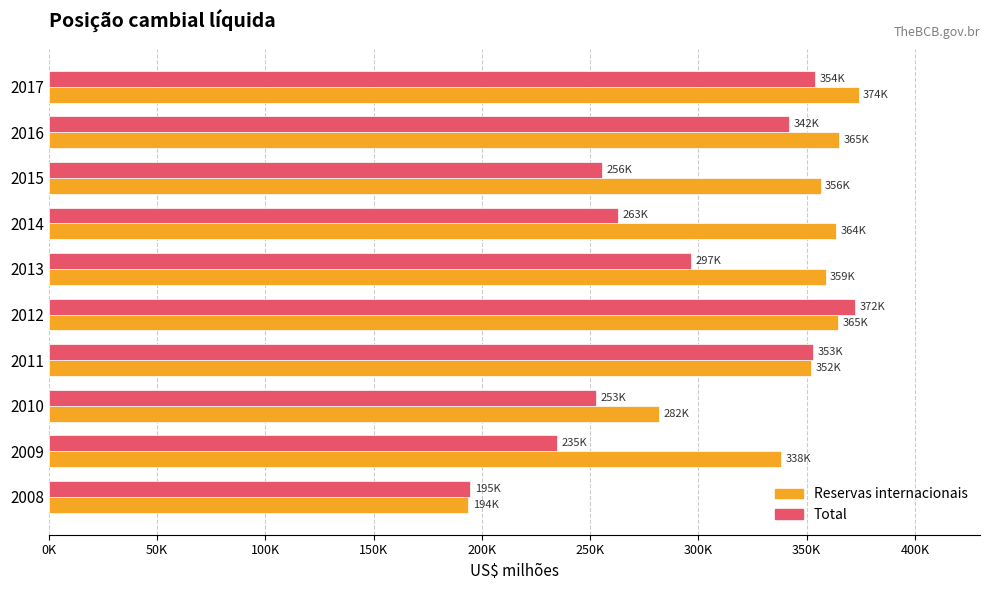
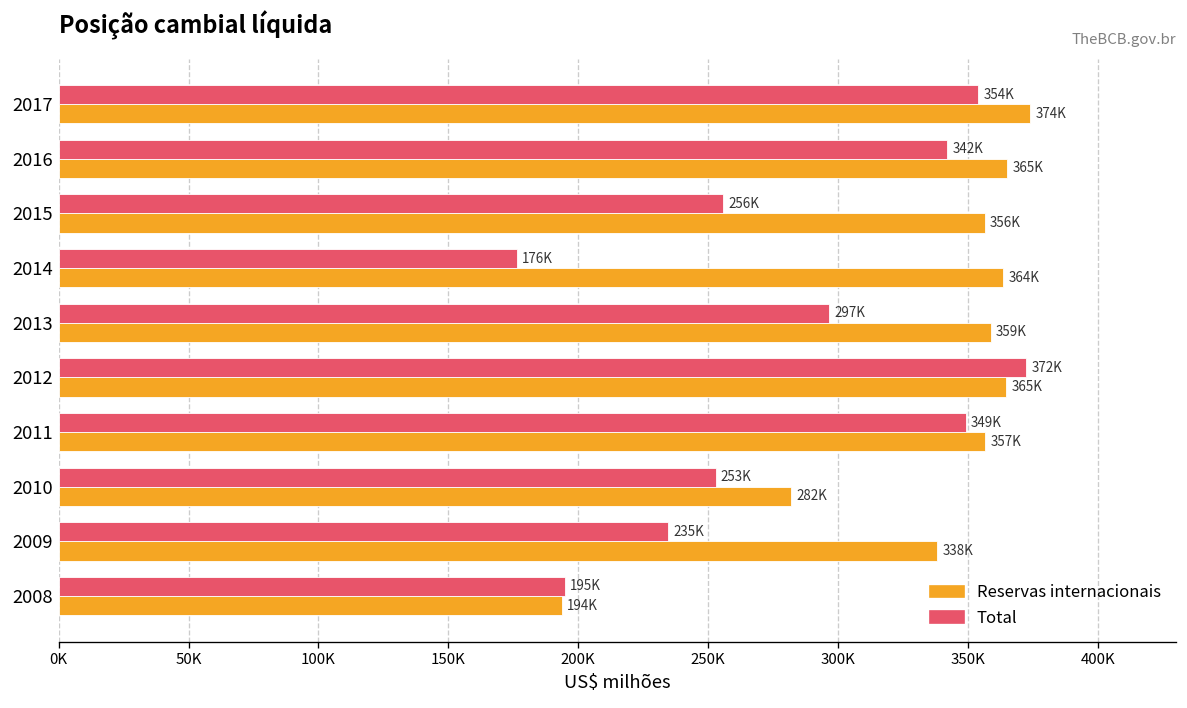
Total, 2014: 263K -> 176K
Total, 2011: 353K -> 349K
Reservas internacionais, 2011: 352K -> 357K
